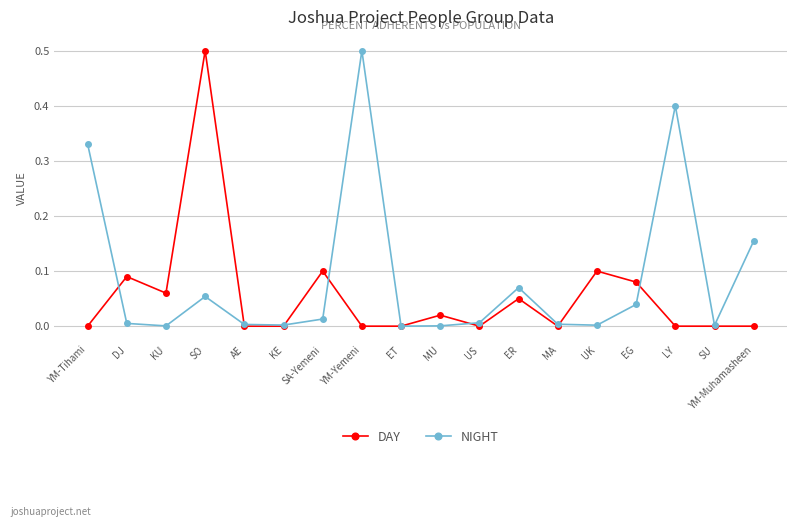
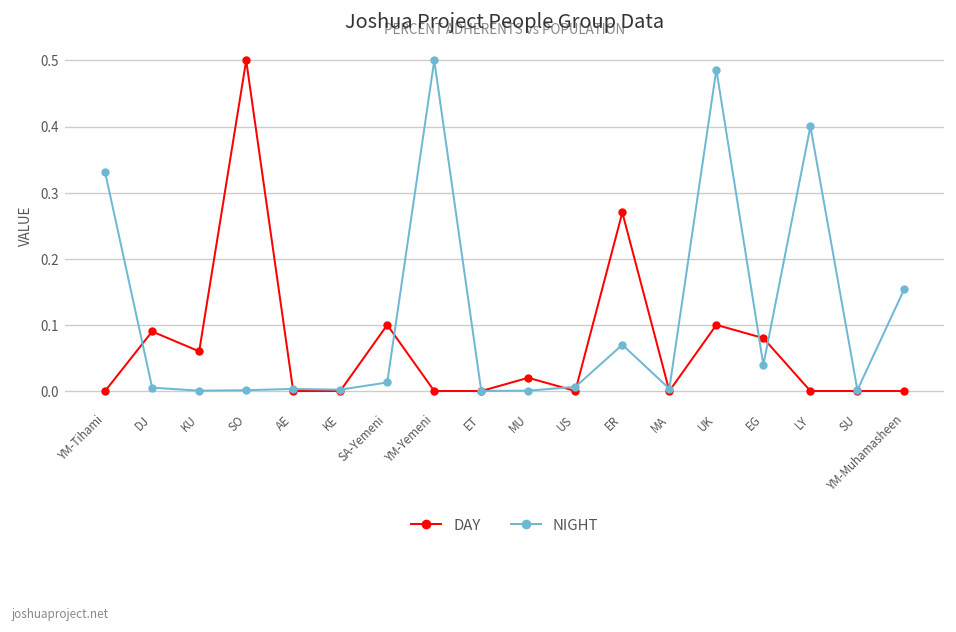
NIGHT, SO: 0.05 -> 0.00
DAY, ER: 0.05 -> 0.27
NIGHT, UK: 0.00 -> 0.49
